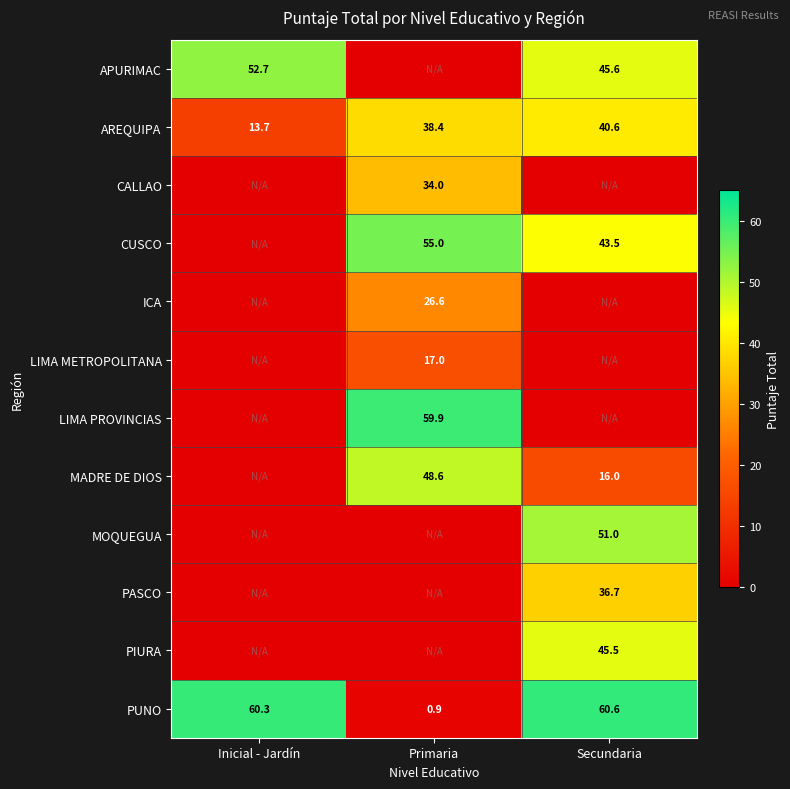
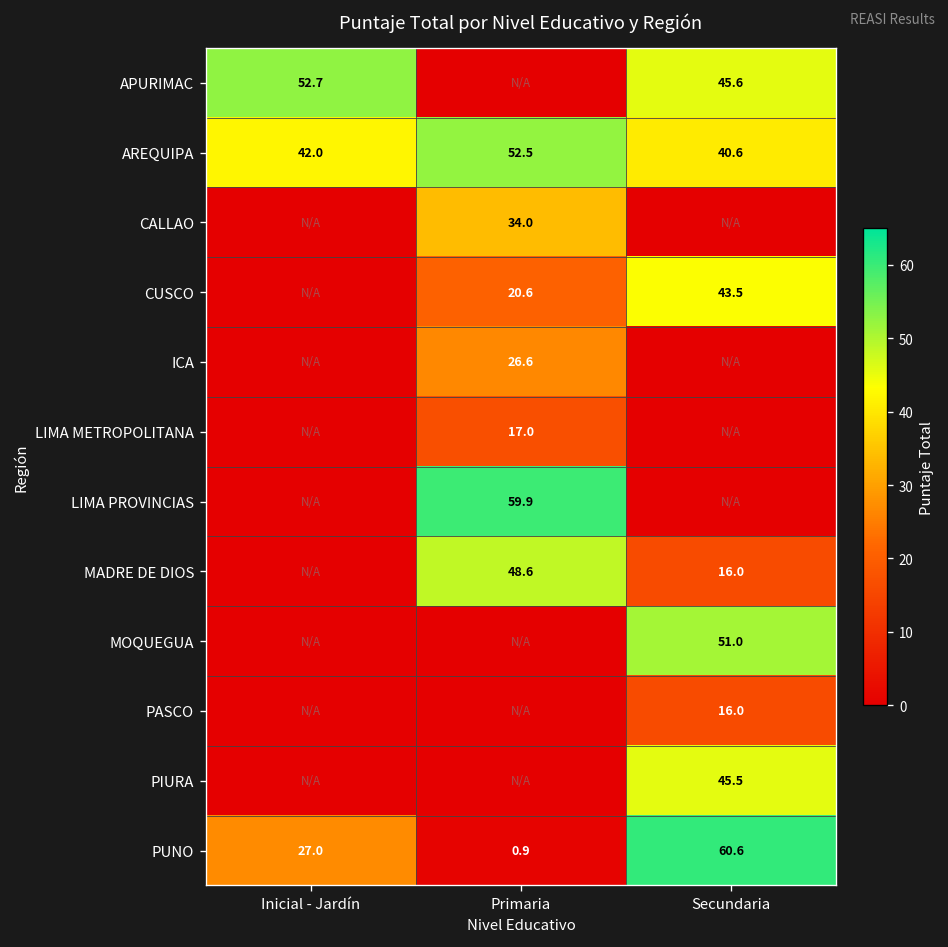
AREQUIPA, Inicial - Jardín: 13.7 -> 42.0
AREQUIPA, Primaria: 38.4 -> 52.5
CUSCO, Primaria: 55.0 -> 20.6
PASCO, Secundaria: 36.7 -> 16.0
PUNO, Inicial - Jardín: 60.3 -> 27.0
